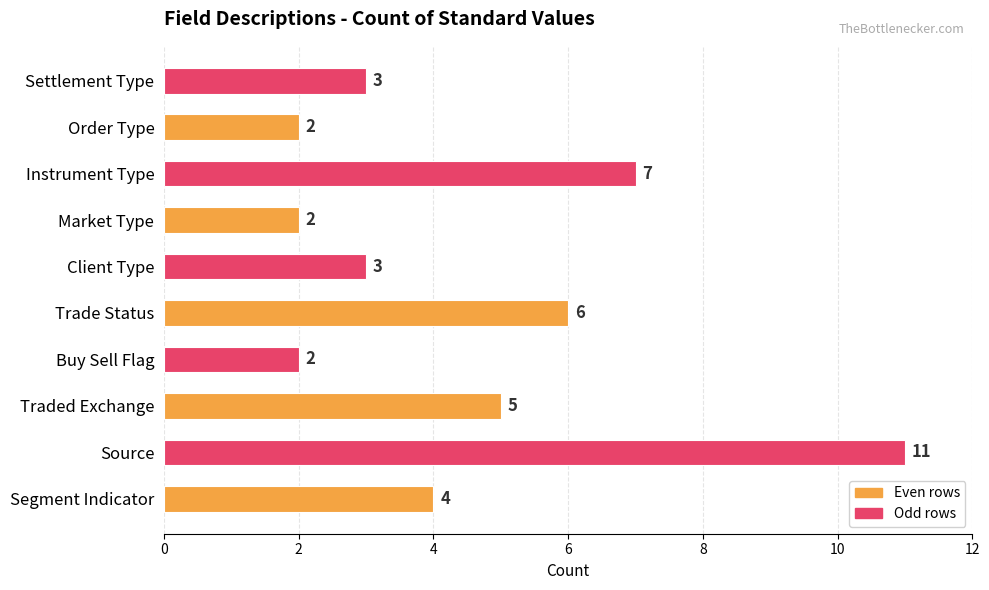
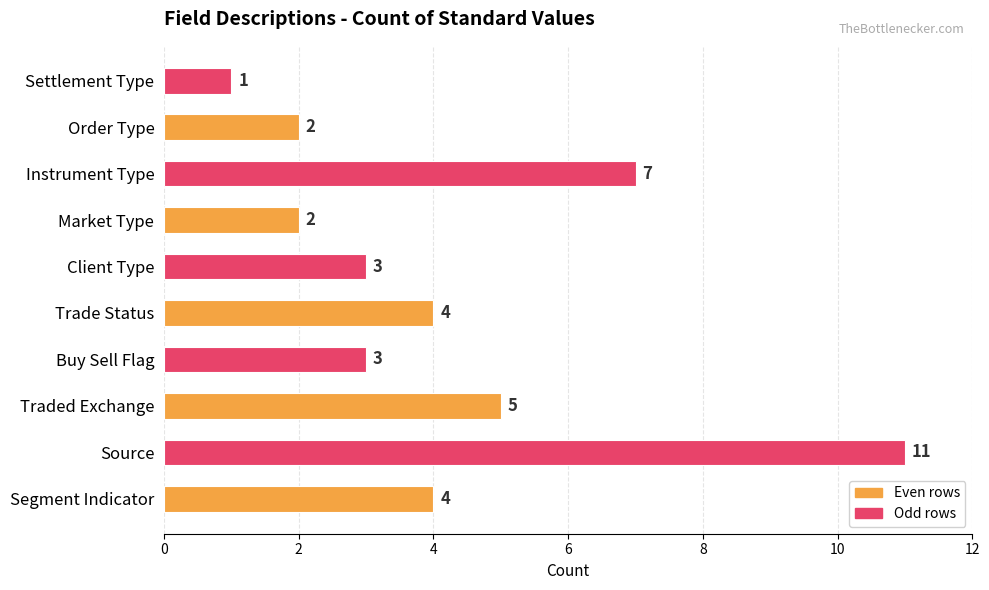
Settlement Type: 3 -> 1
Trade Status: 6 -> 4
Buy Sell Flag: 2 -> 3
